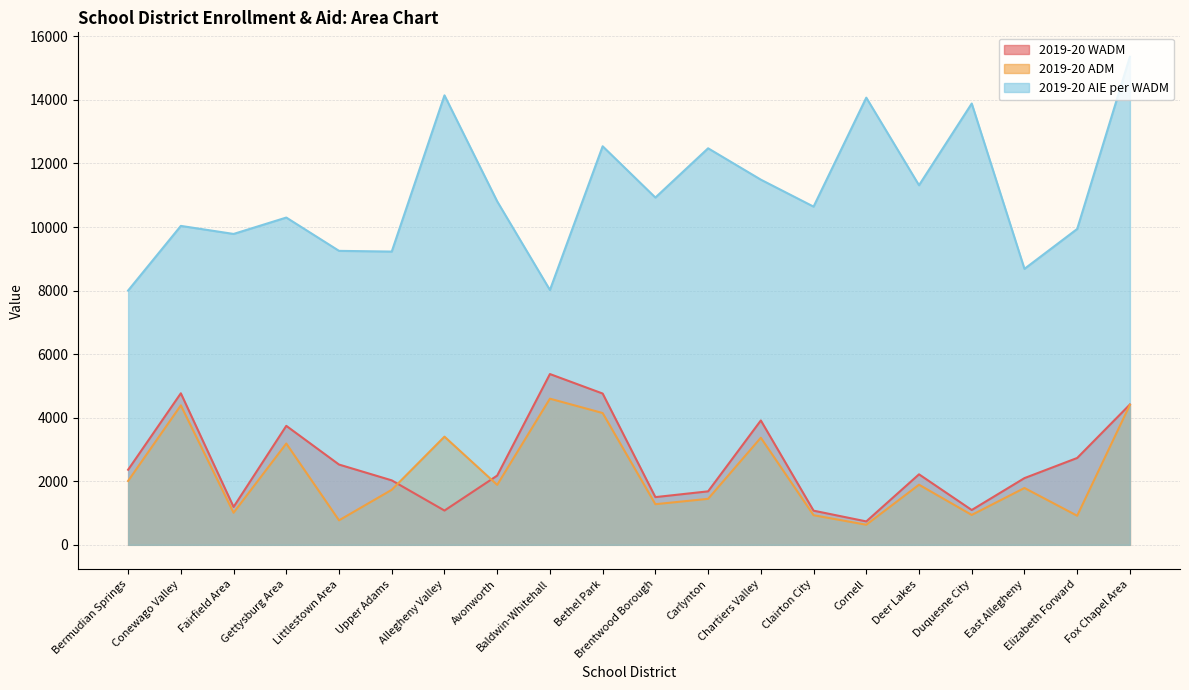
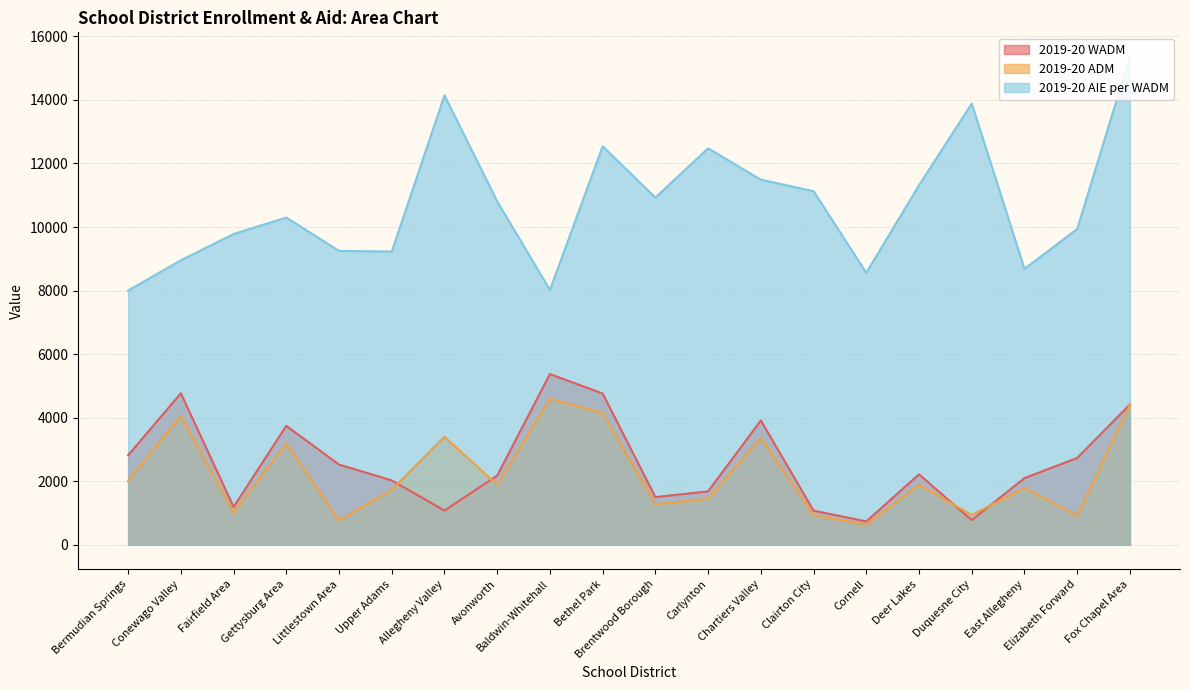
2019-20 WADM, Bermudian Springs: 2400 -> 2800
2019-20 ADM, Conewago Valley: 4400 -> 4100
2019-20 AIE per WADM, Conewago Valley: 10000 -> 9000
2019-20 AIE per WADM, Clairton City: 10600 -> 11100
2019-20 AIE per WADM, Cornell: 14100 -> 8600
2019-20 WADM, Duquesne City: 1100 -> 800
